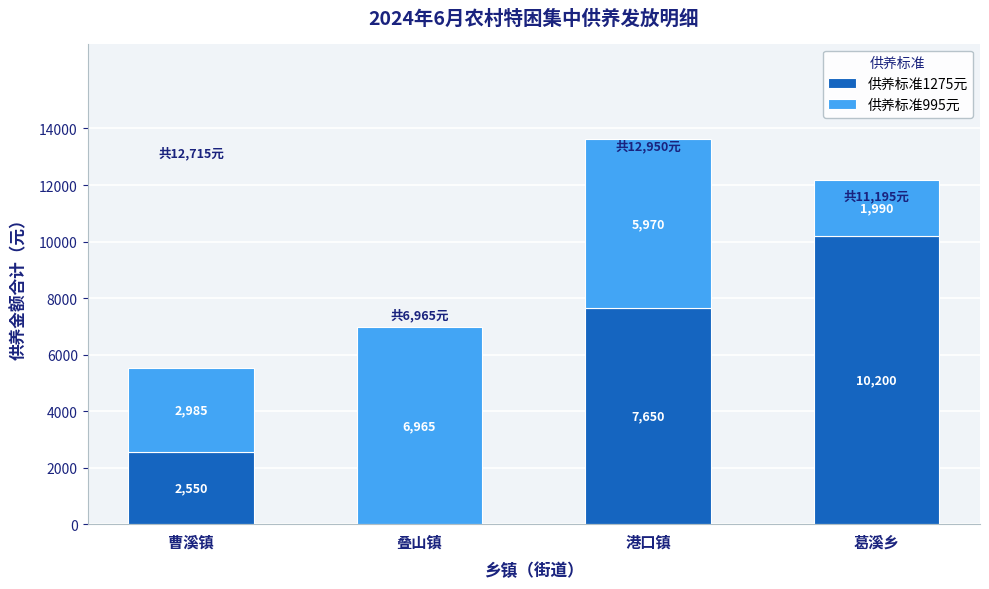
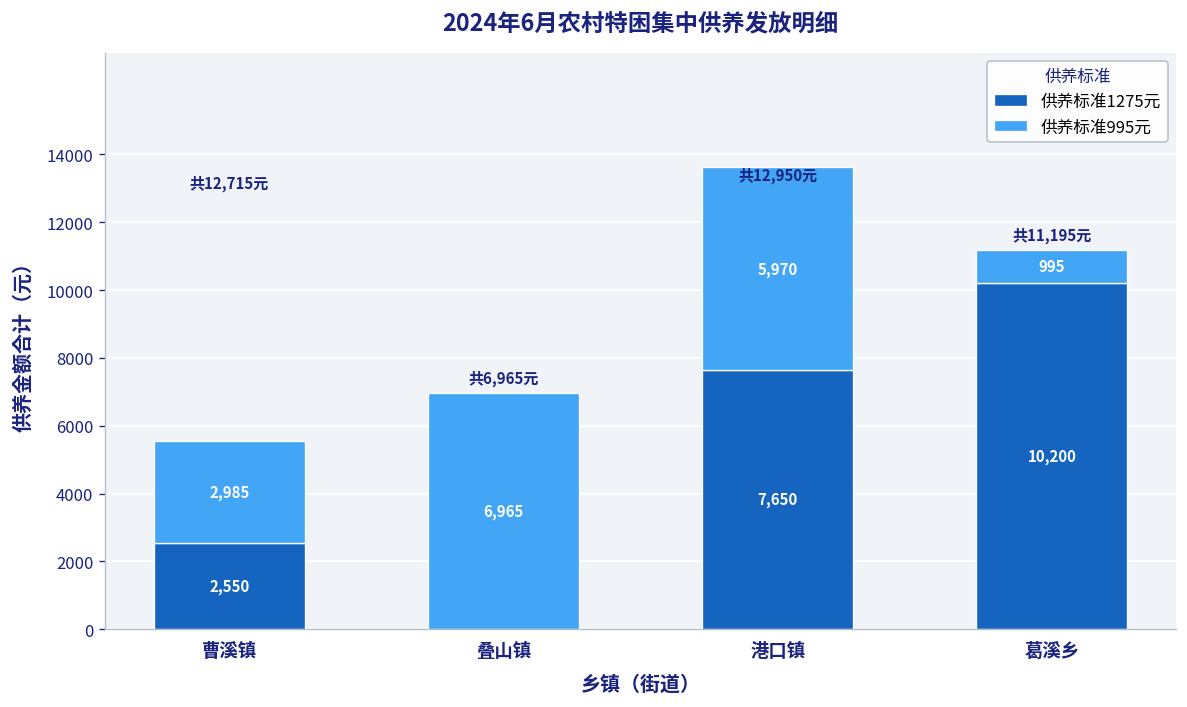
供养标准995元, 葛溪乡: 1,990 -> 995
